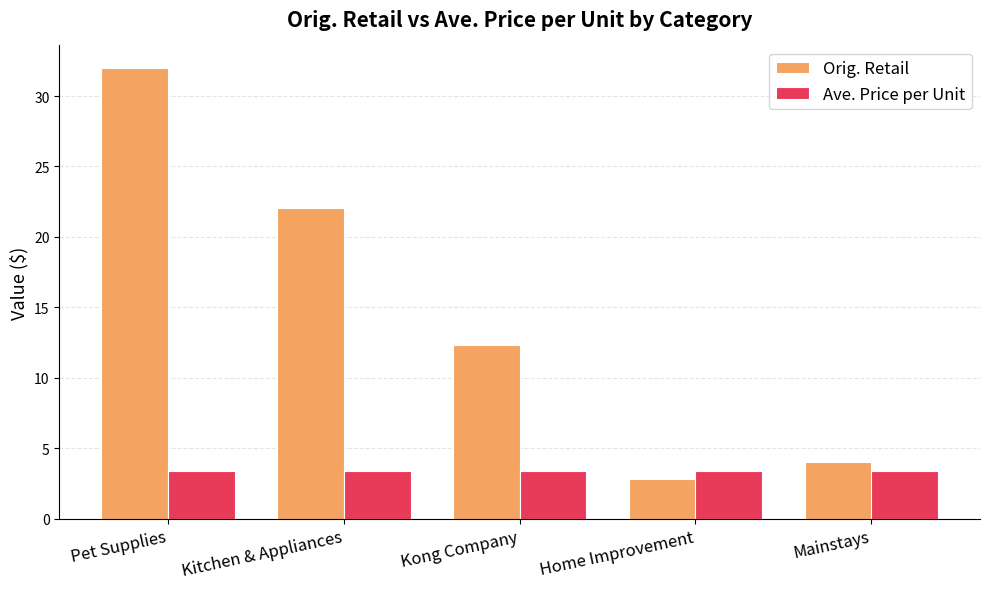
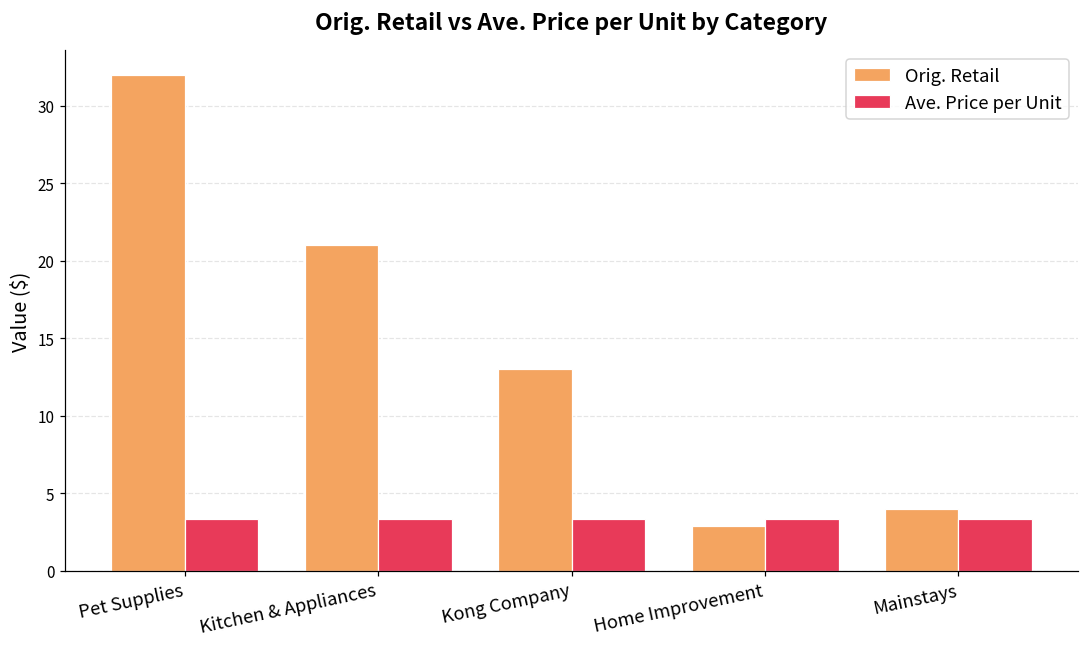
Orig. Retail, Kitchen & Appliances: 22.0 -> 21.0
Orig. Retail, Kong Company: 12.3 -> 13.0
